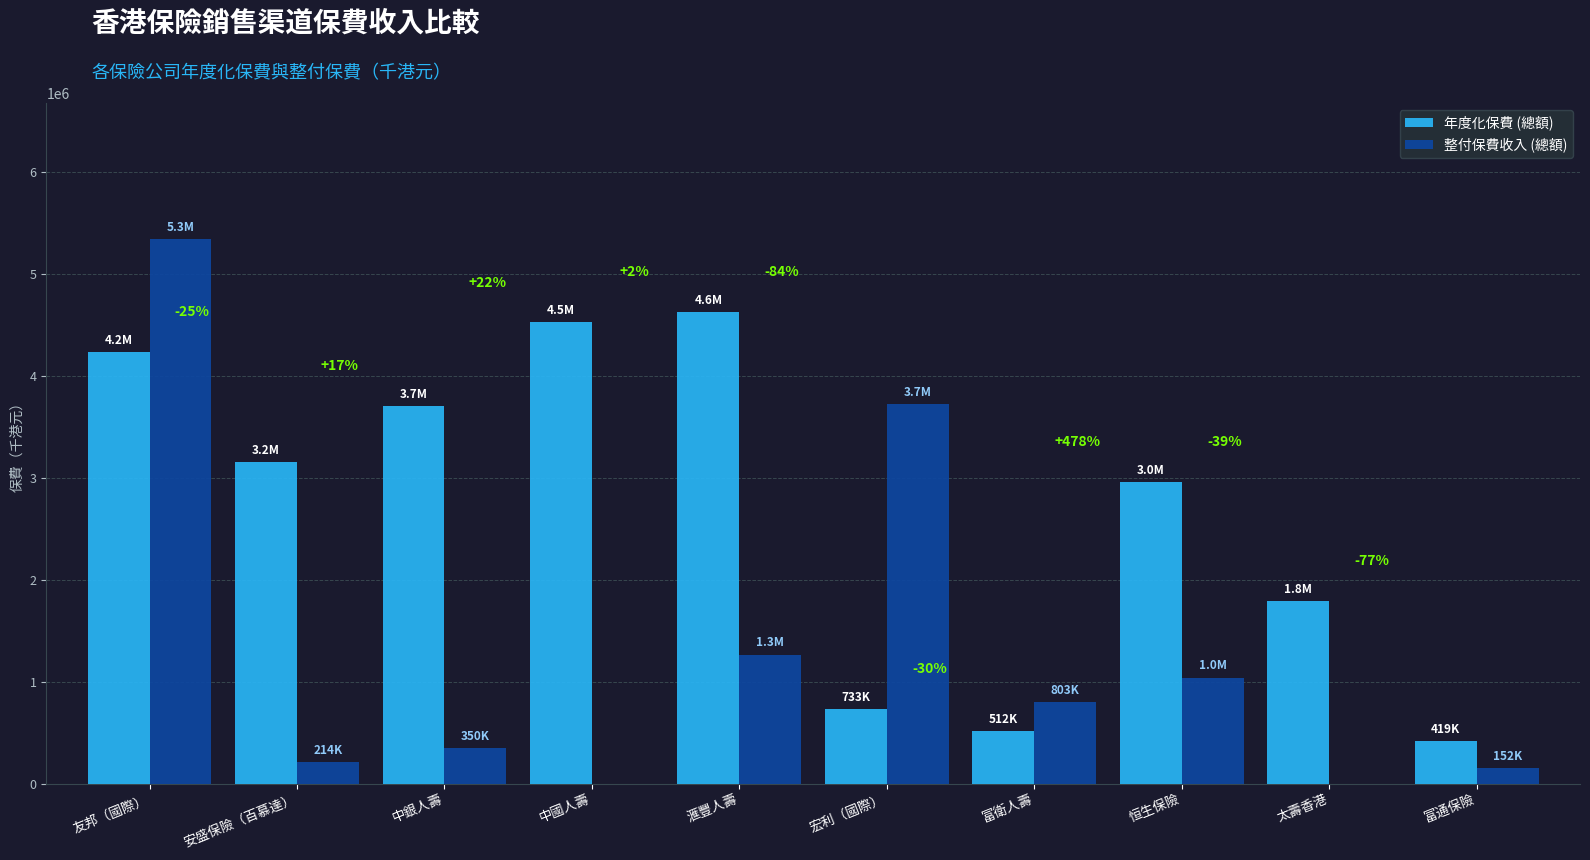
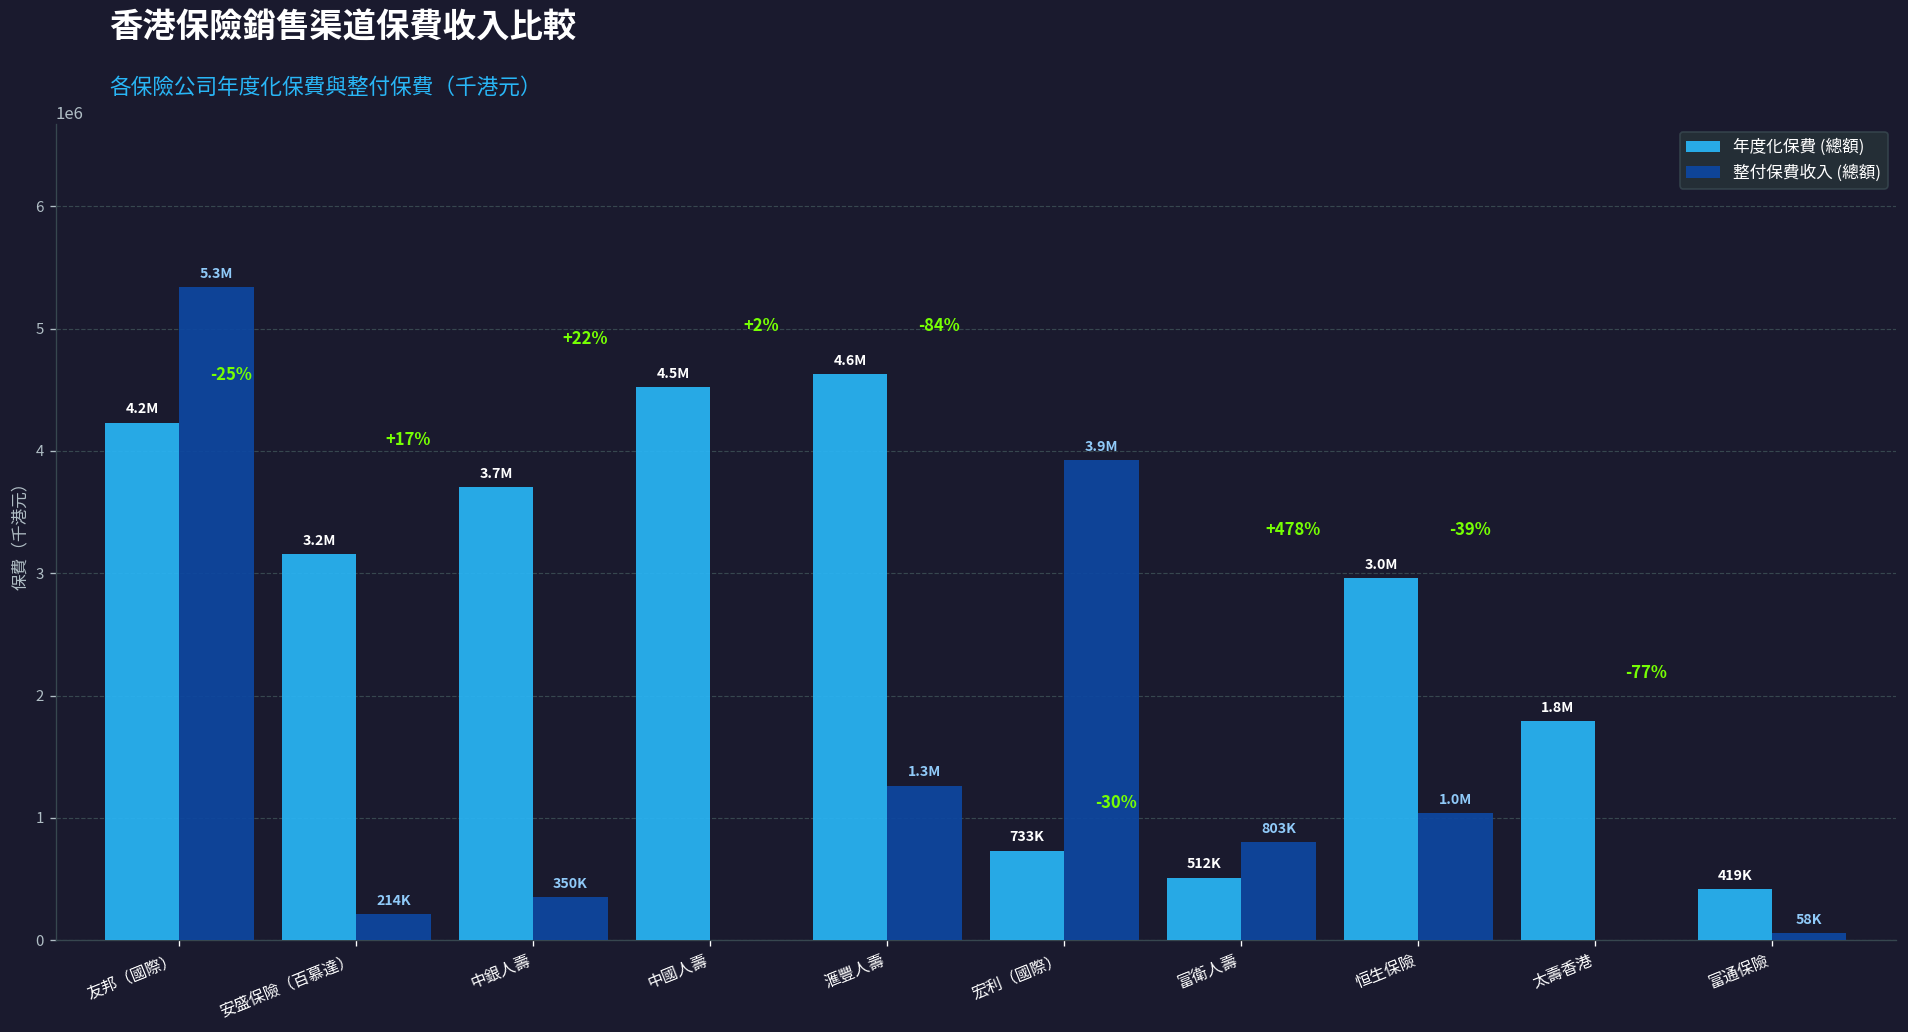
整付保費收入 (總額), 宏利（國際）: 3.7M -> 3.9M
整付保費收入 (總額), 富通保險: 152K -> 58K
